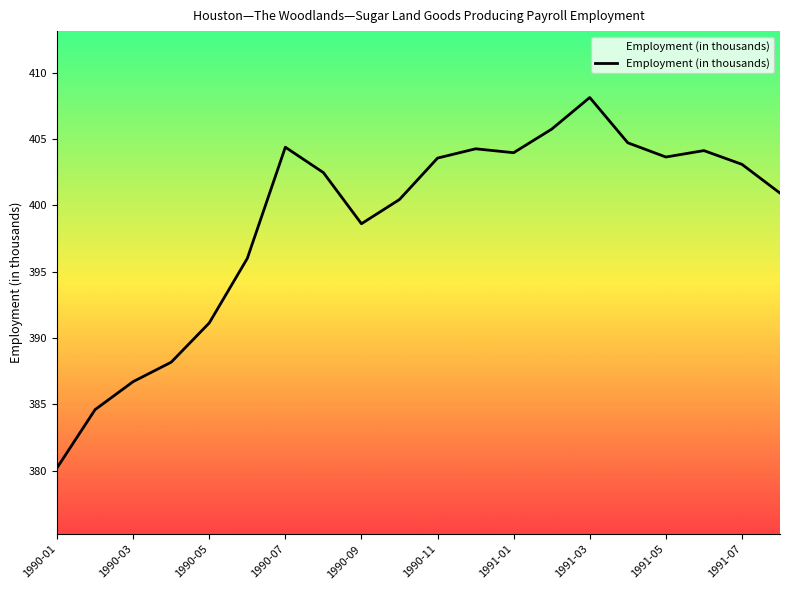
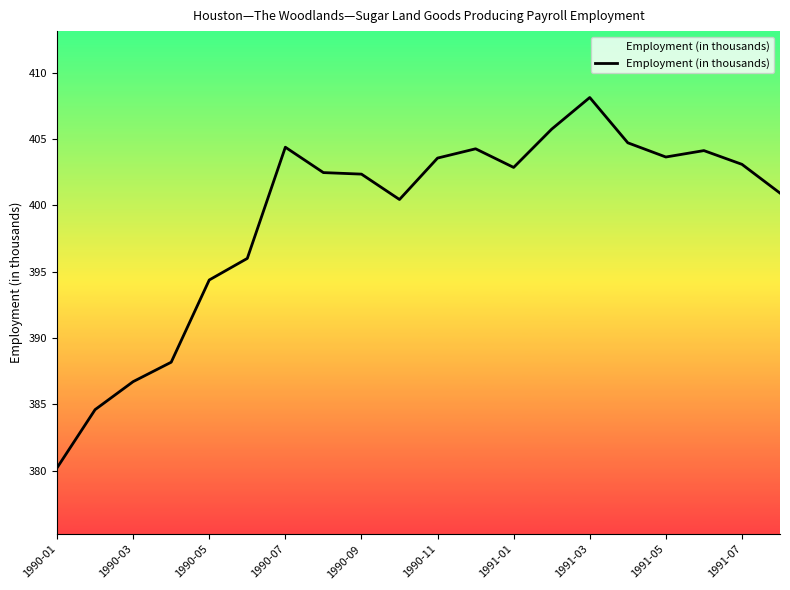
1990-05: 391.1 -> 394.4
1990-09: 398.6 -> 402.3
1991-01: 404.0 -> 402.9
